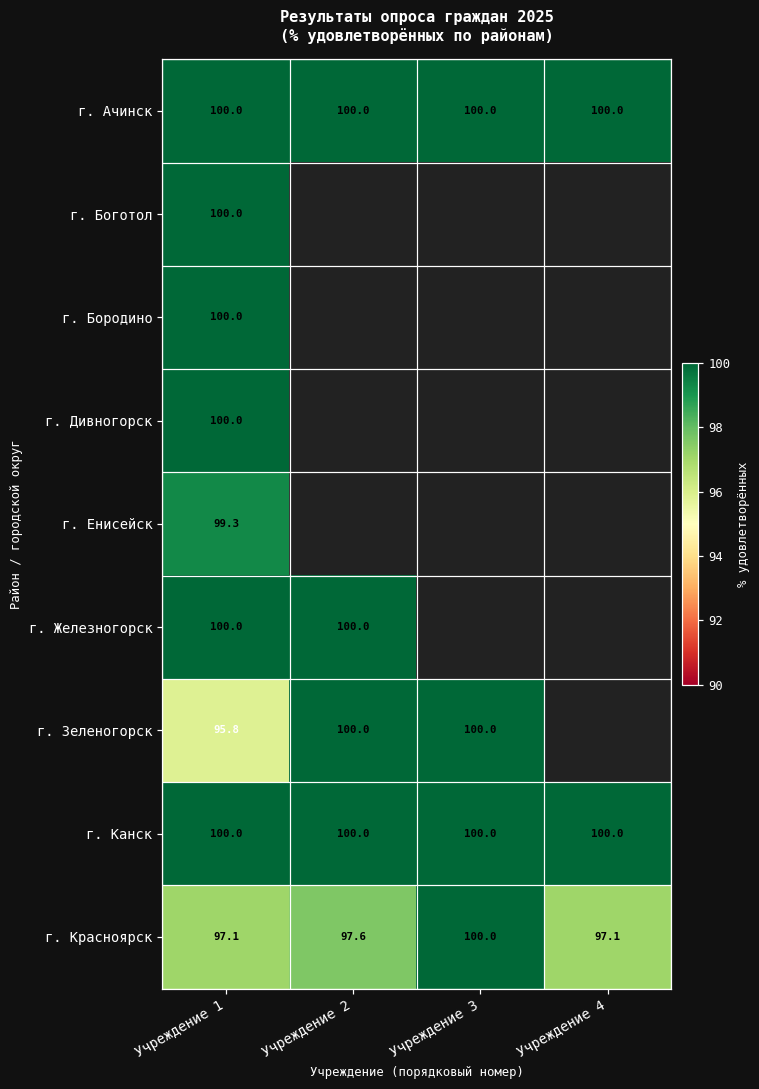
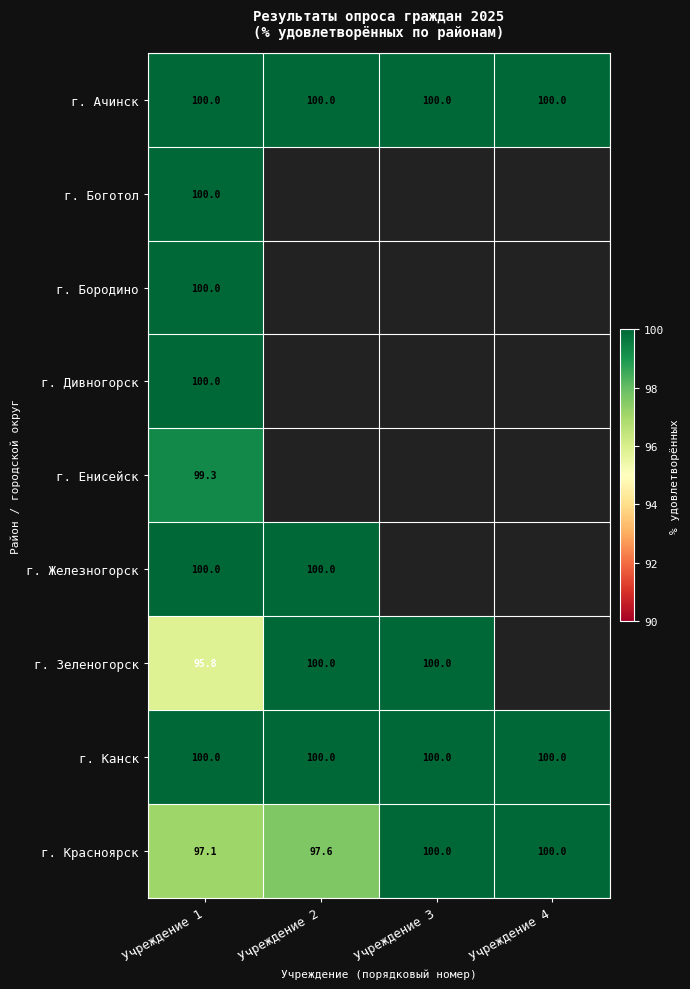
г. Красноярск, Учреждение 4: 97.1 -> 100.0
